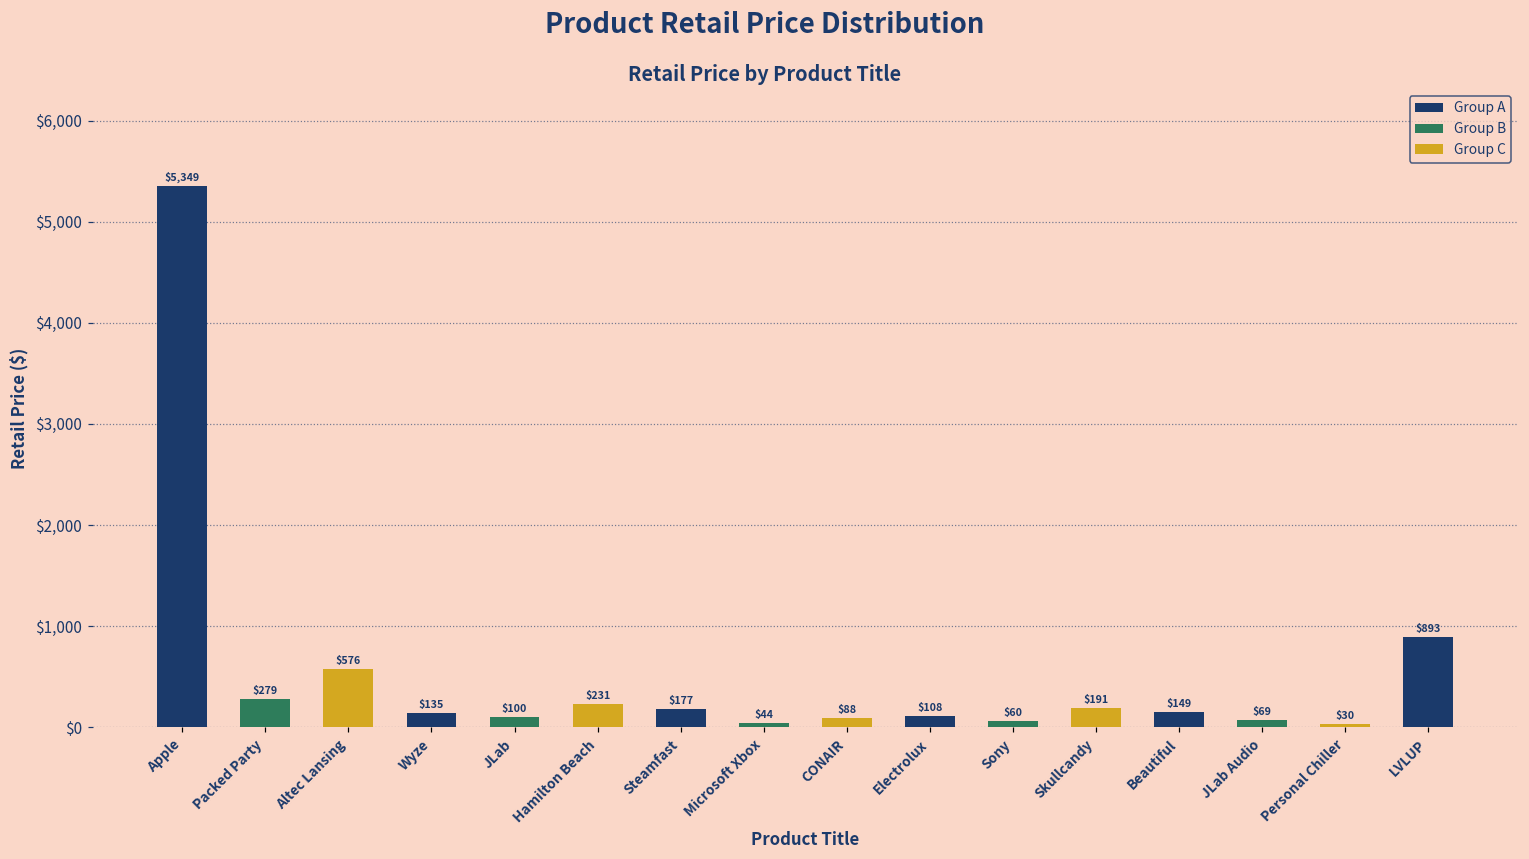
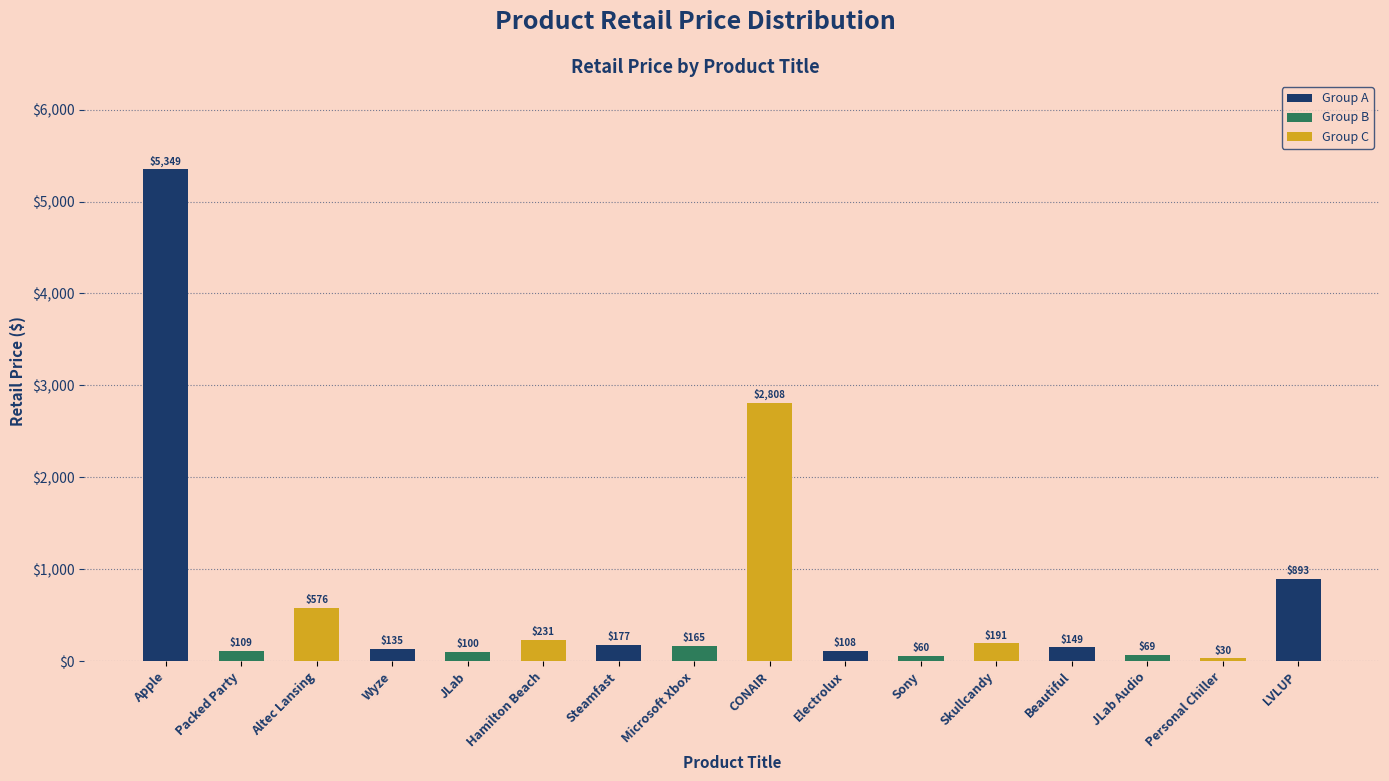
Packed Party: $279 -> $109
Microsoft Xbox: $44 -> $165
CONAIR: $88 -> $2,808
